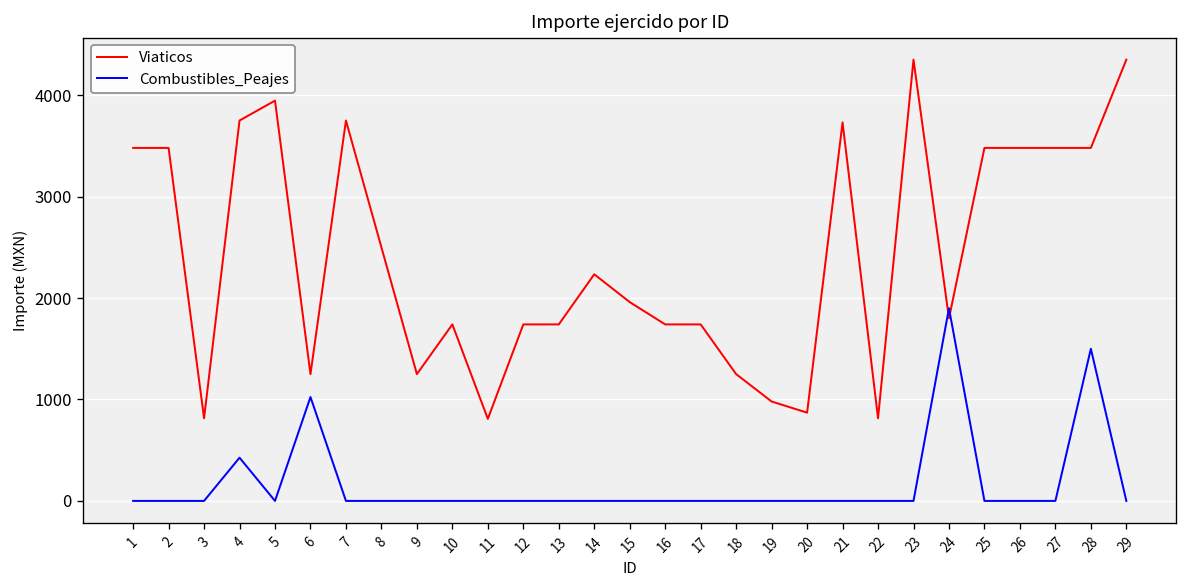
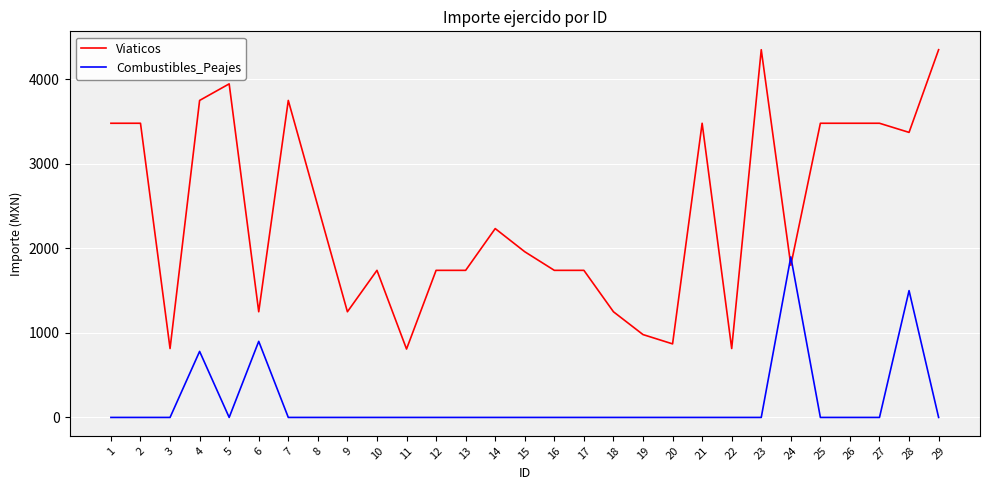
Combustibles_Peajes, 4: 400 -> 800
Combustibles_Peajes, 6: 1000 -> 900
Viaticos, 21: 3700 -> 3500
Viaticos, 28: 3500 -> 3400
